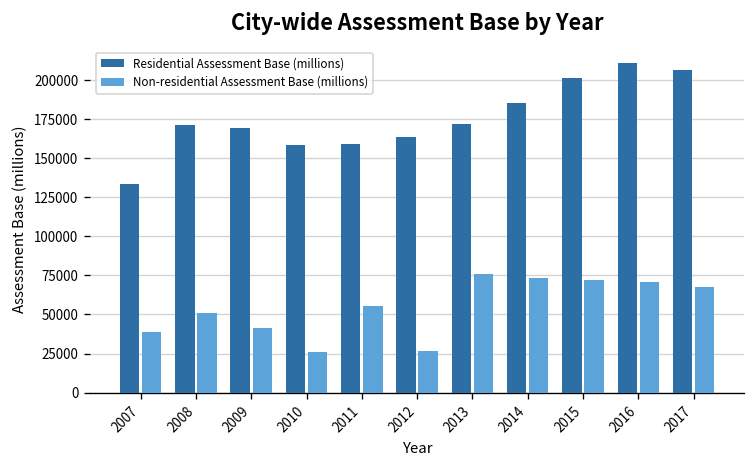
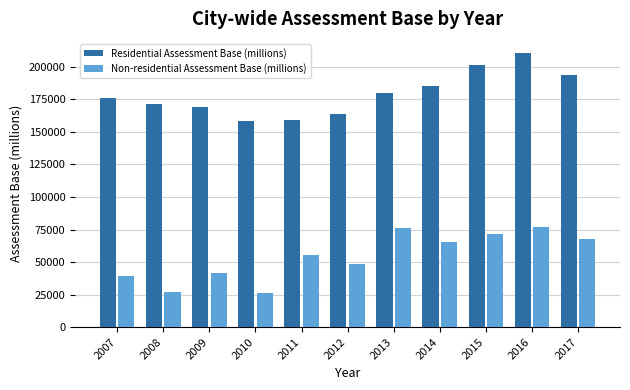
Residential Assessment Base (millions), 2007: 134000 -> 176000
Non-residential Assessment Base (millions), 2008: 51000 -> 27000
Non-residential Assessment Base (millions), 2012: 27000 -> 48000
Residential Assessment Base (millions), 2013: 172000 -> 180000
Non-residential Assessment Base (millions), 2014: 73000 -> 66000
Non-residential Assessment Base (millions), 2016: 71000 -> 77000
Residential Assessment Base (millions), 2017: 206000 -> 194000
